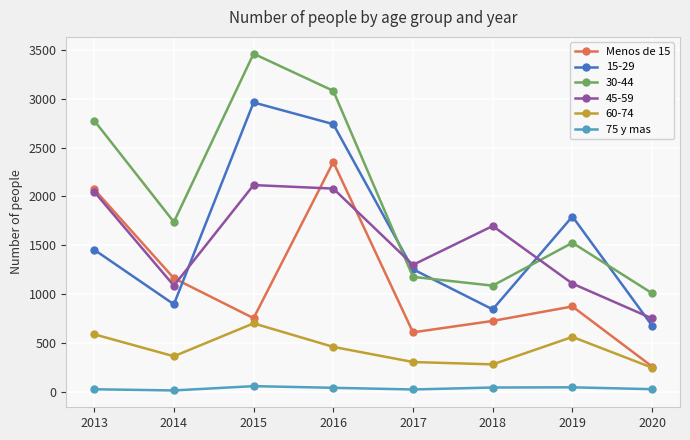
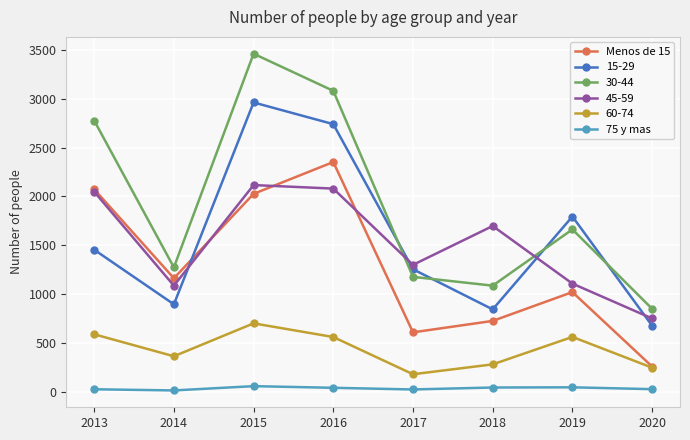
30-44, 2014: 1700 -> 1300
Menos de 15, 2015: 800 -> 2000
60-74, 2016: 500 -> 600
60-74, 2017: 300 -> 200
Menos de 15, 2019: 900 -> 1000
30-44, 2019: 1500 -> 1700
30-44, 2020: 1000 -> 800
